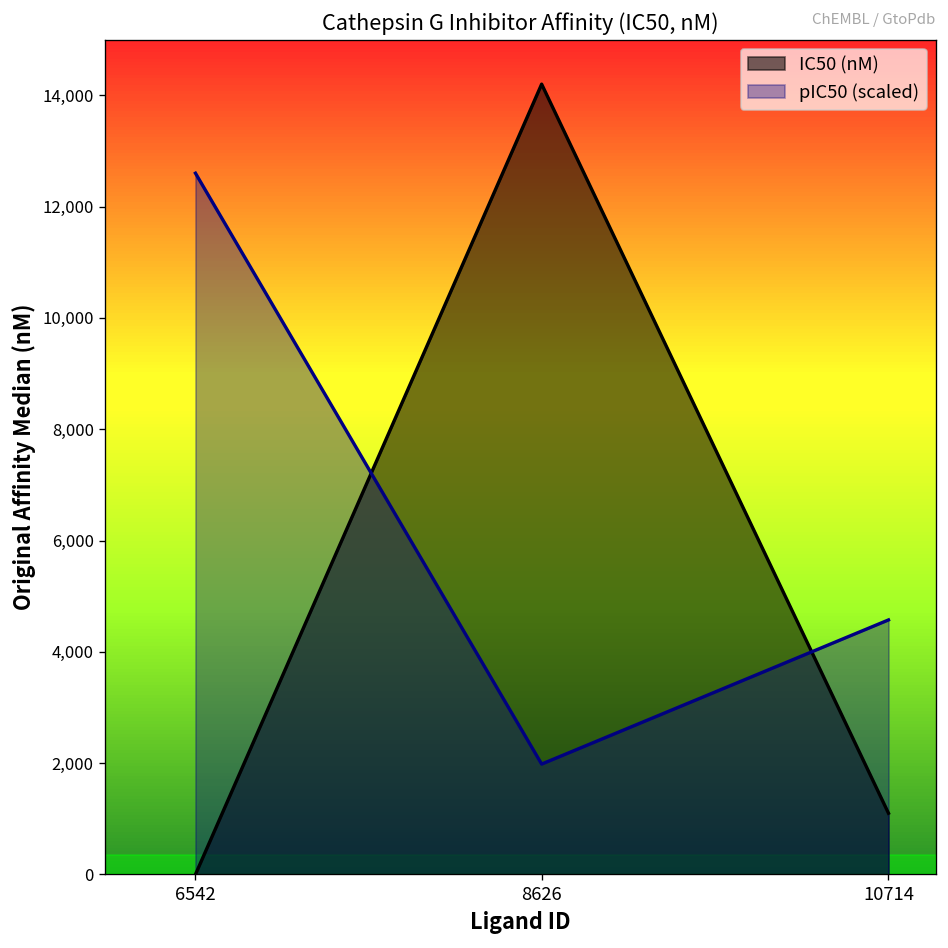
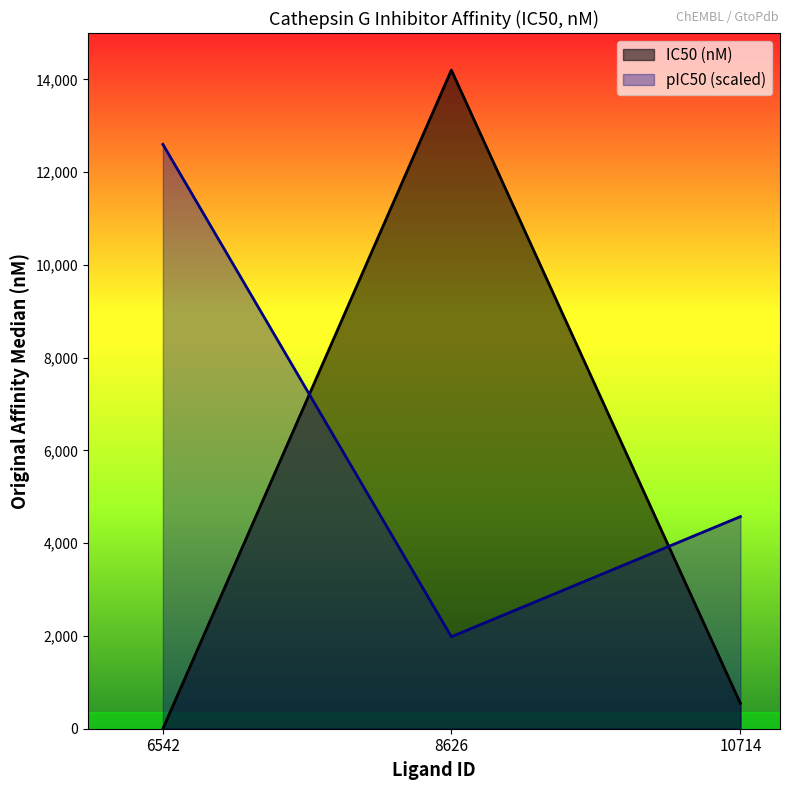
IC50 (nM), 10714: 1,100 -> 500
